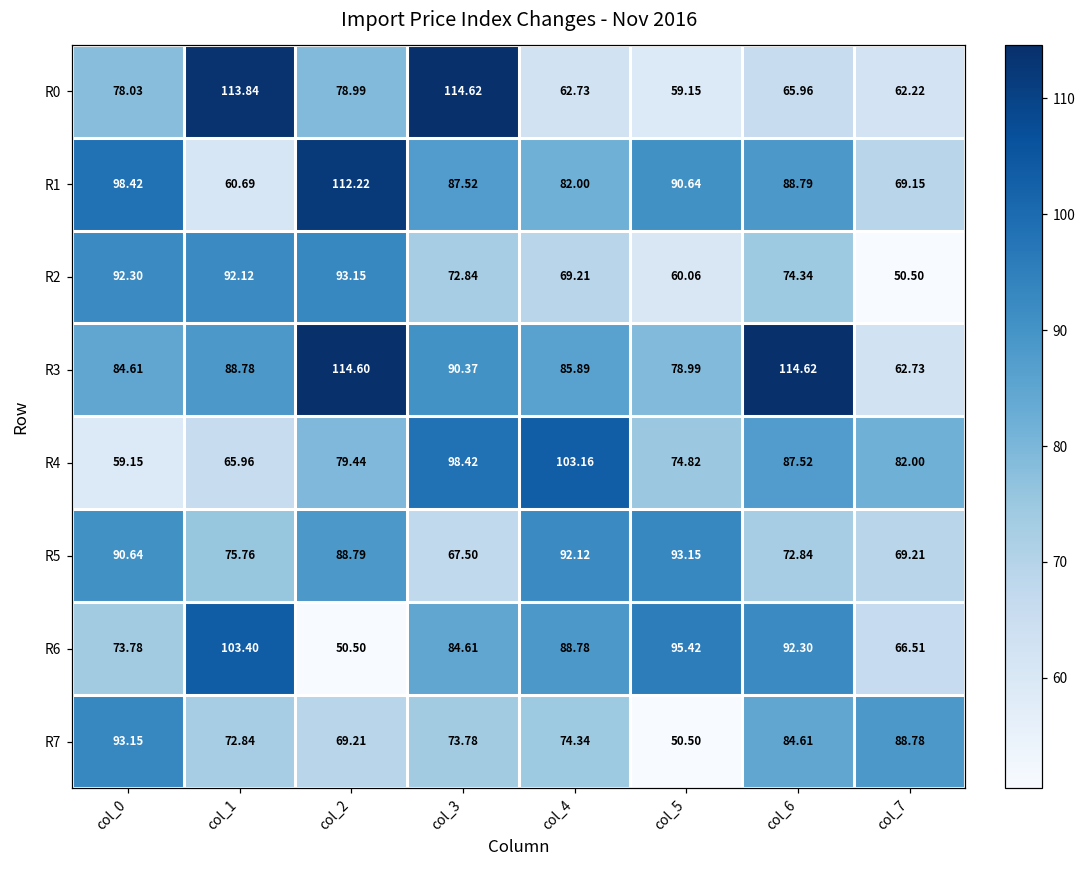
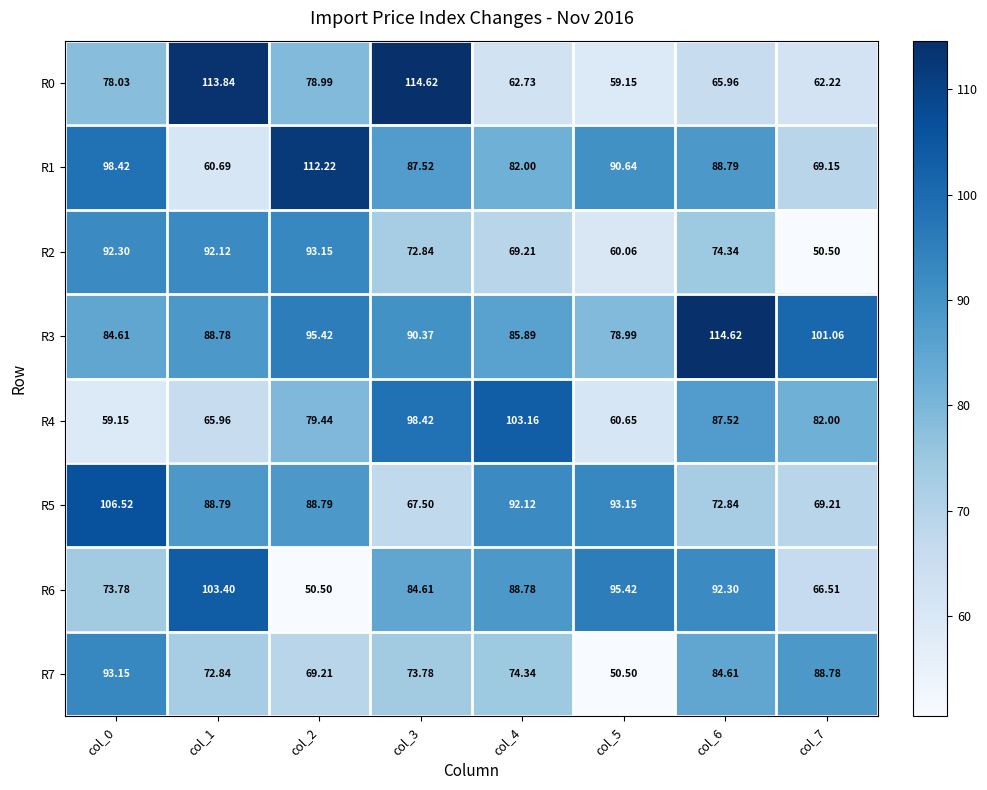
R3, col_2: 114.60 -> 95.42
R3, col_7: 62.73 -> 101.06
R4, col_5: 74.82 -> 60.65
R5, col_0: 90.64 -> 106.52
R5, col_1: 75.76 -> 88.79
